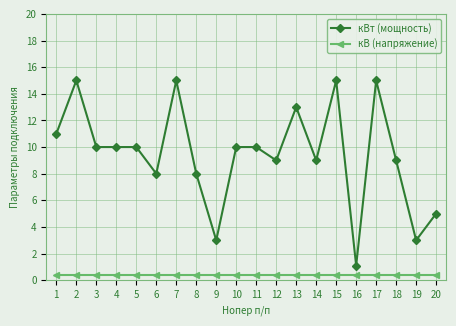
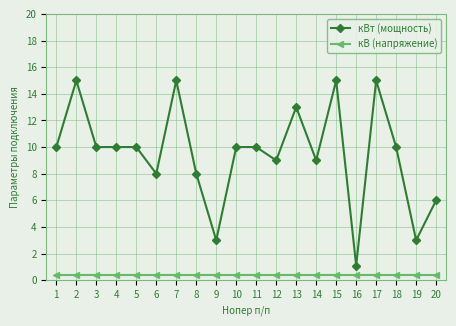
кВт (мощность), 1: 11 -> 10
кВт (мощность), 18: 9 -> 10
кВт (мощность), 20: 5 -> 6
